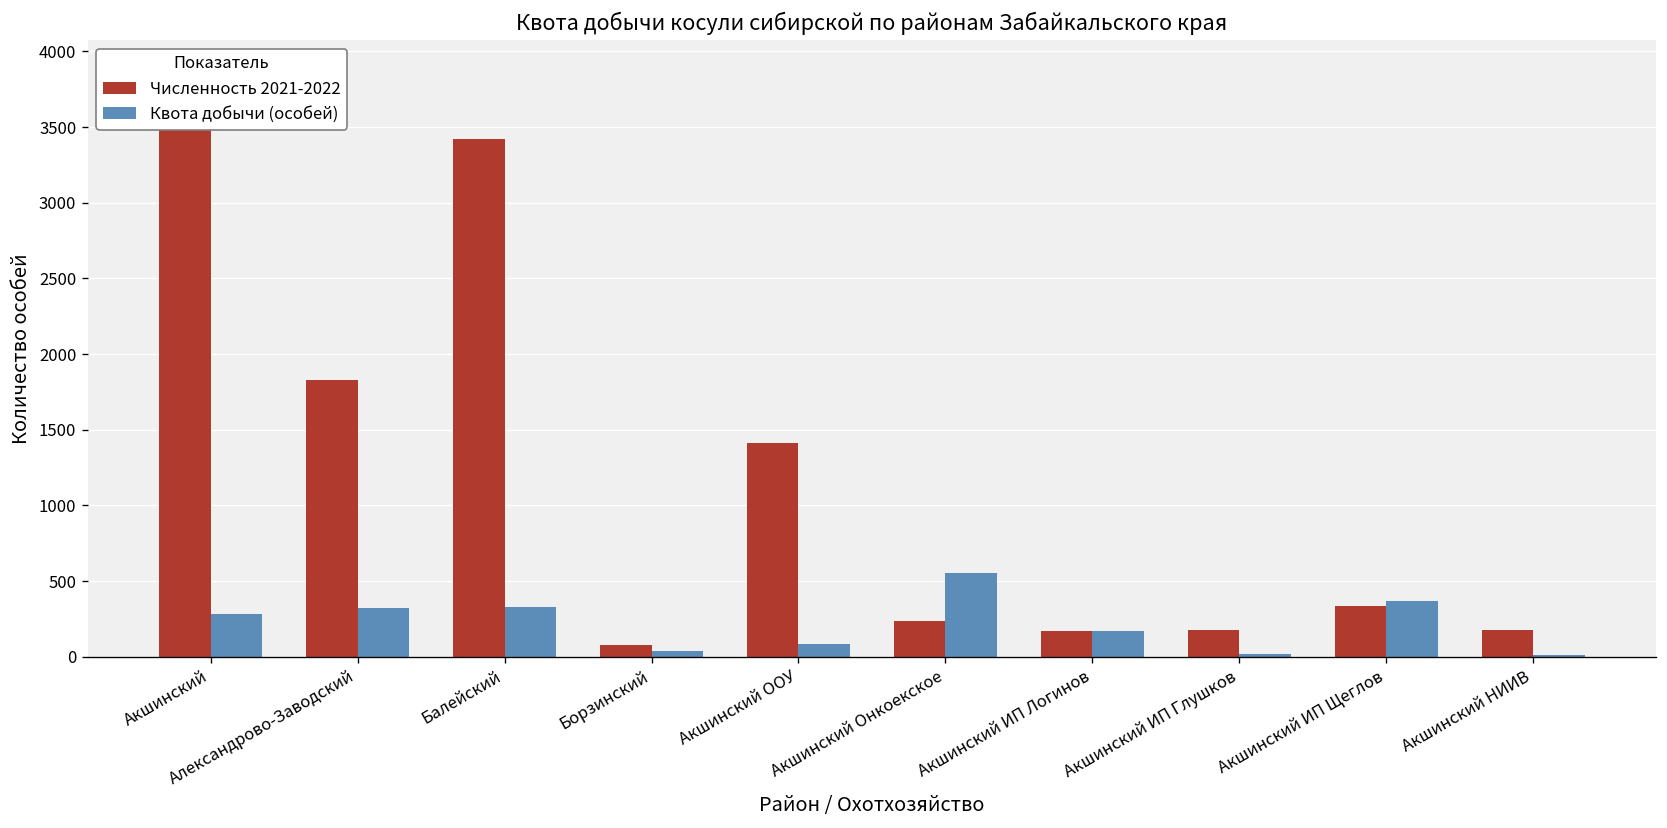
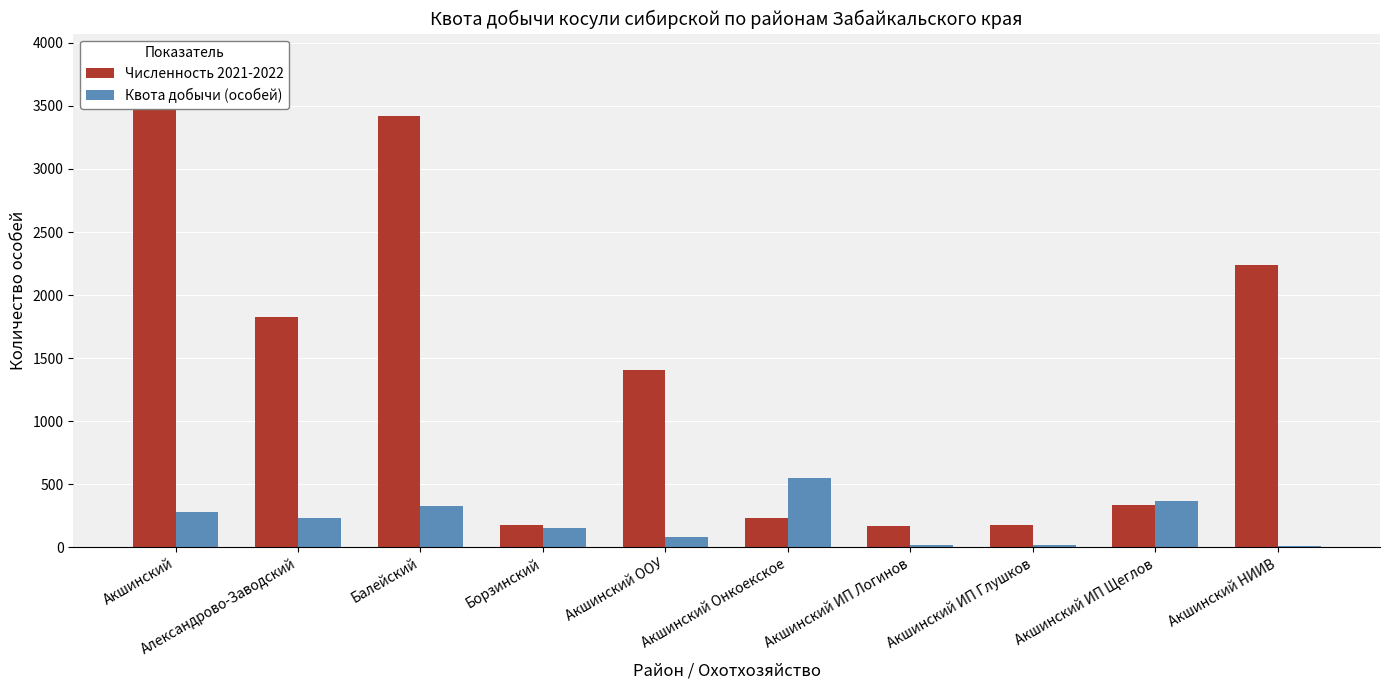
Квота добычи (особей), Александрово-Заводский: 320 -> 230
Численность 2021-2022, Борзинский: 80 -> 180
Квота добычи (особей), Борзинский: 40 -> 150
Квота добычи (особей), Акшинский ИП Логинов: 170 -> 20
Численность 2021-2022, Акшинский НИИВ: 170 -> 2240
